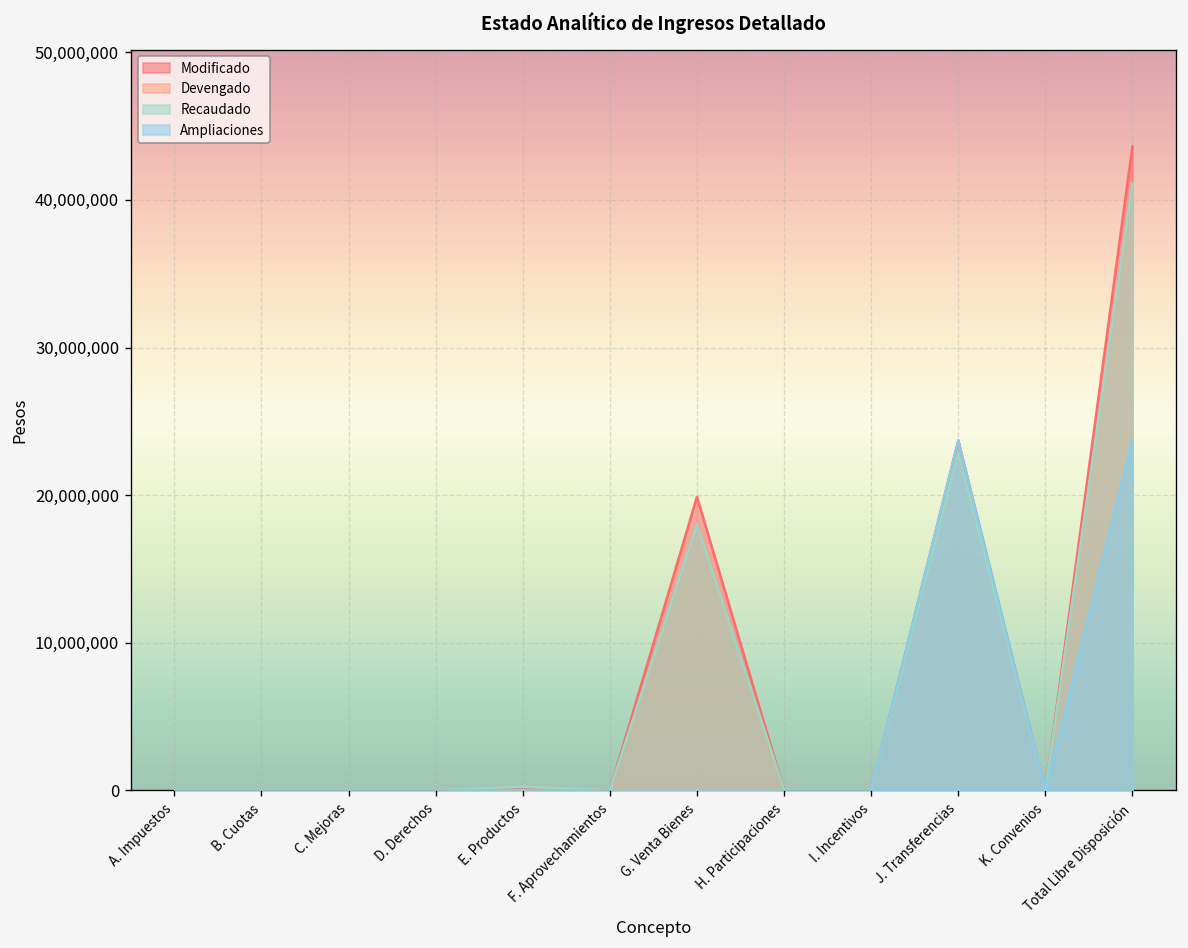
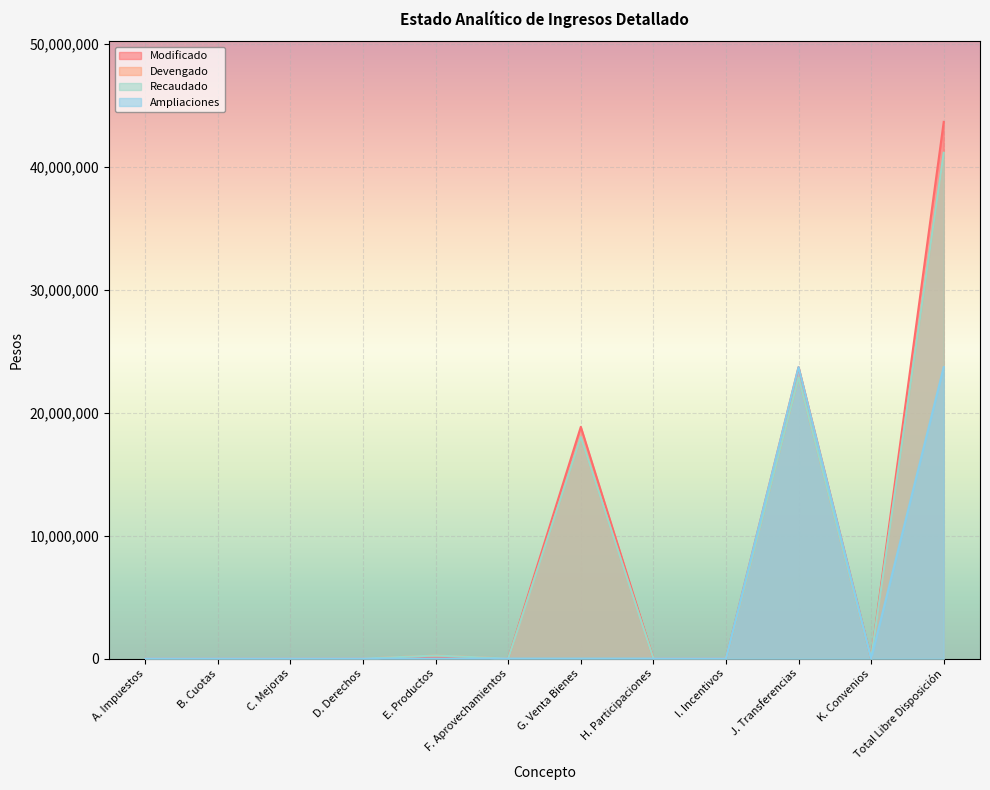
Modificado, G. Venta Bienes: 19,900,000 -> 18,800,000
